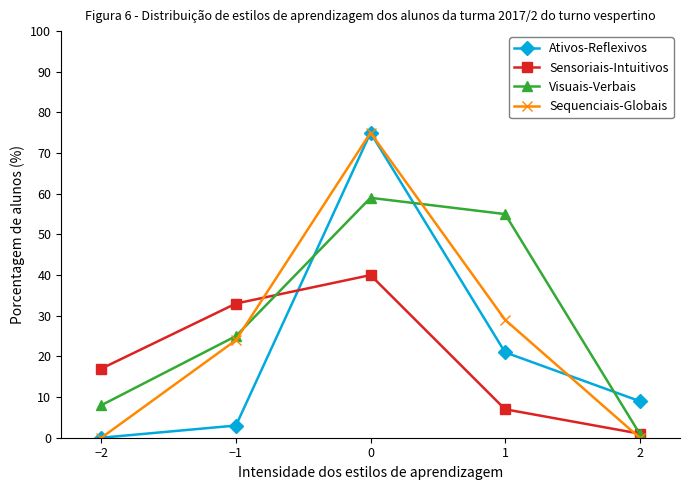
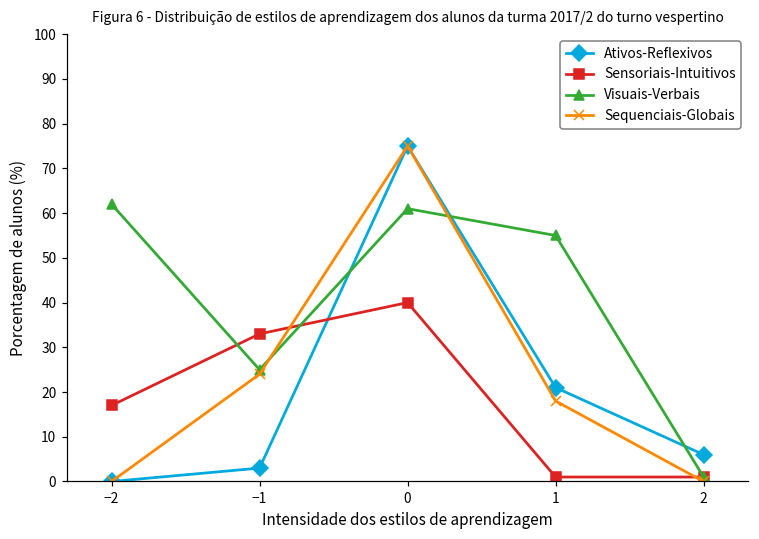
Visuais-Verbais, −2: 8 -> 62
Visuais-Verbais, 0: 59 -> 61
Sensoriais-Intuitivos, 1: 7 -> 1
Sequenciais-Globais, 1: 29 -> 18
Ativos-Reflexivos, 2: 9 -> 6
